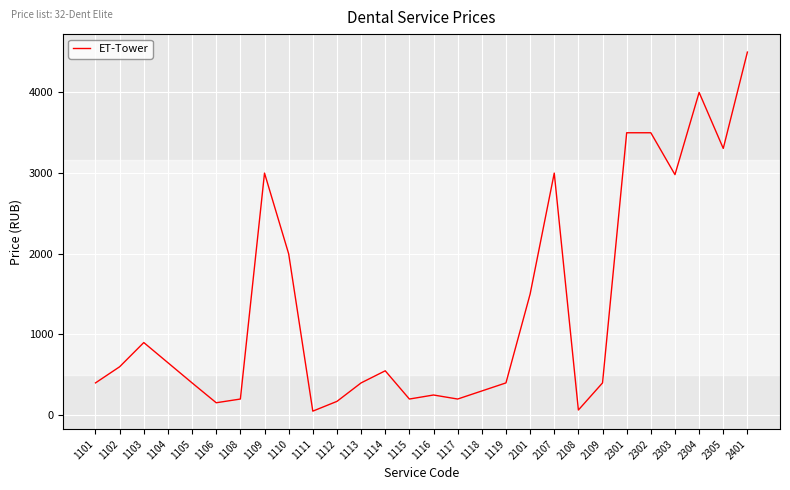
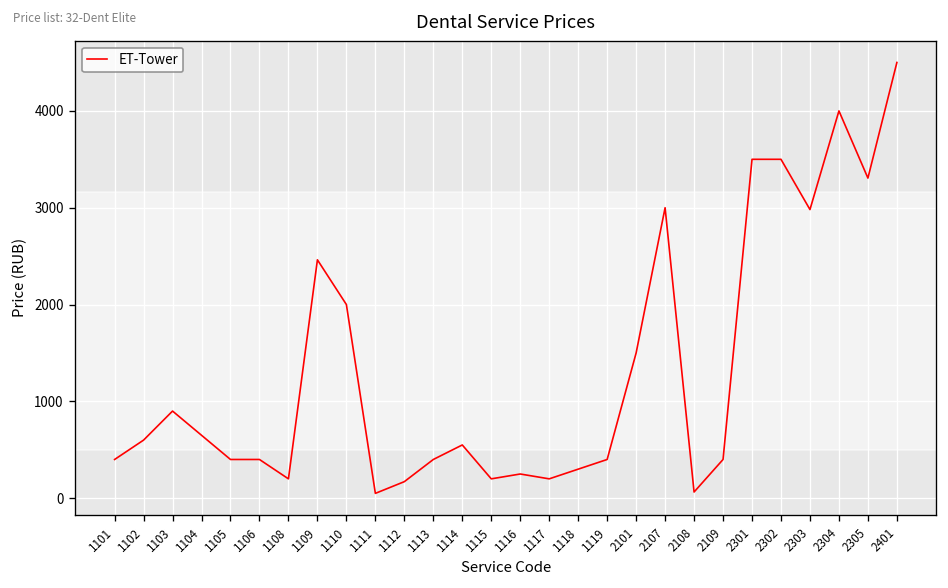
1106: 200 -> 400
1109: 3000 -> 2500
